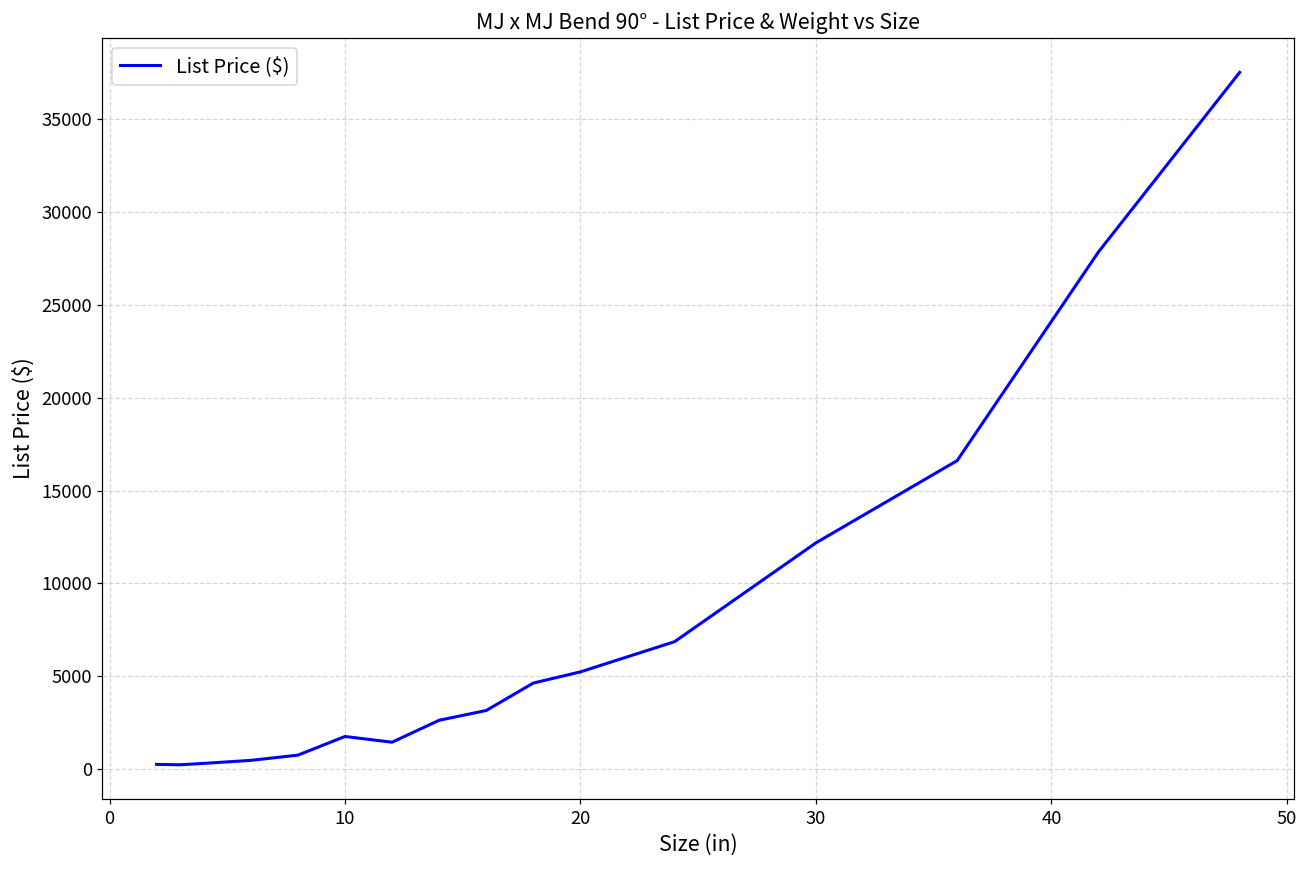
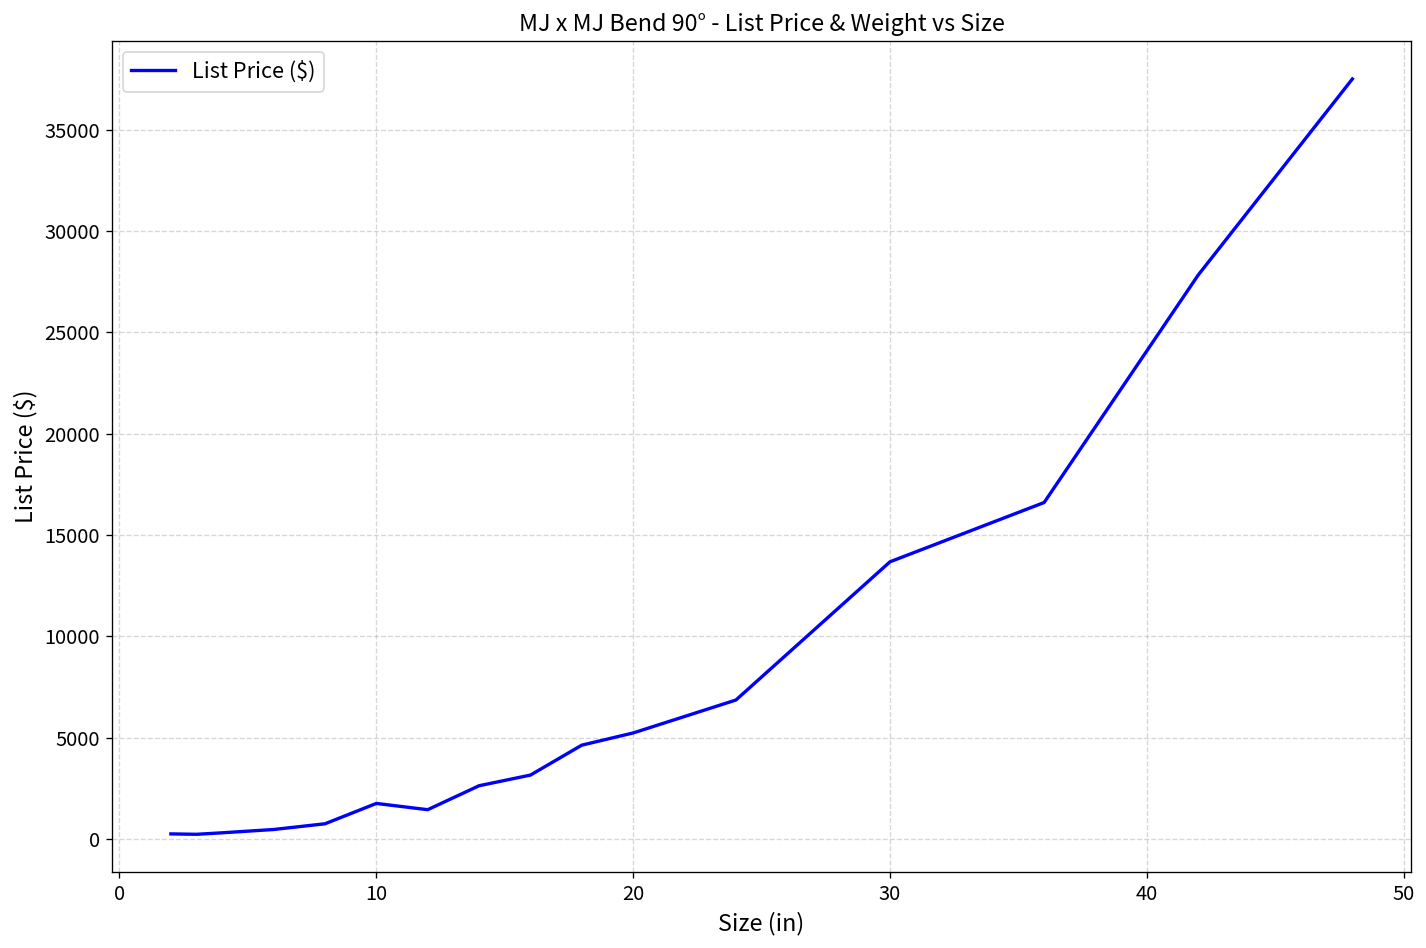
30: 12200 -> 13700
